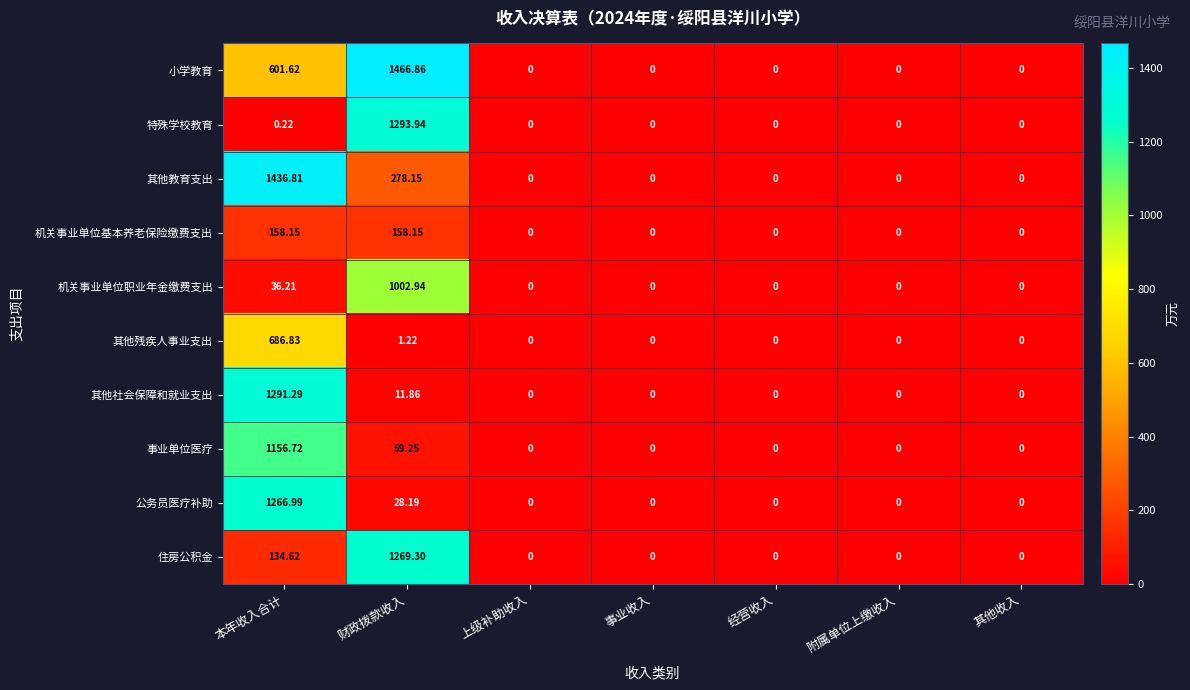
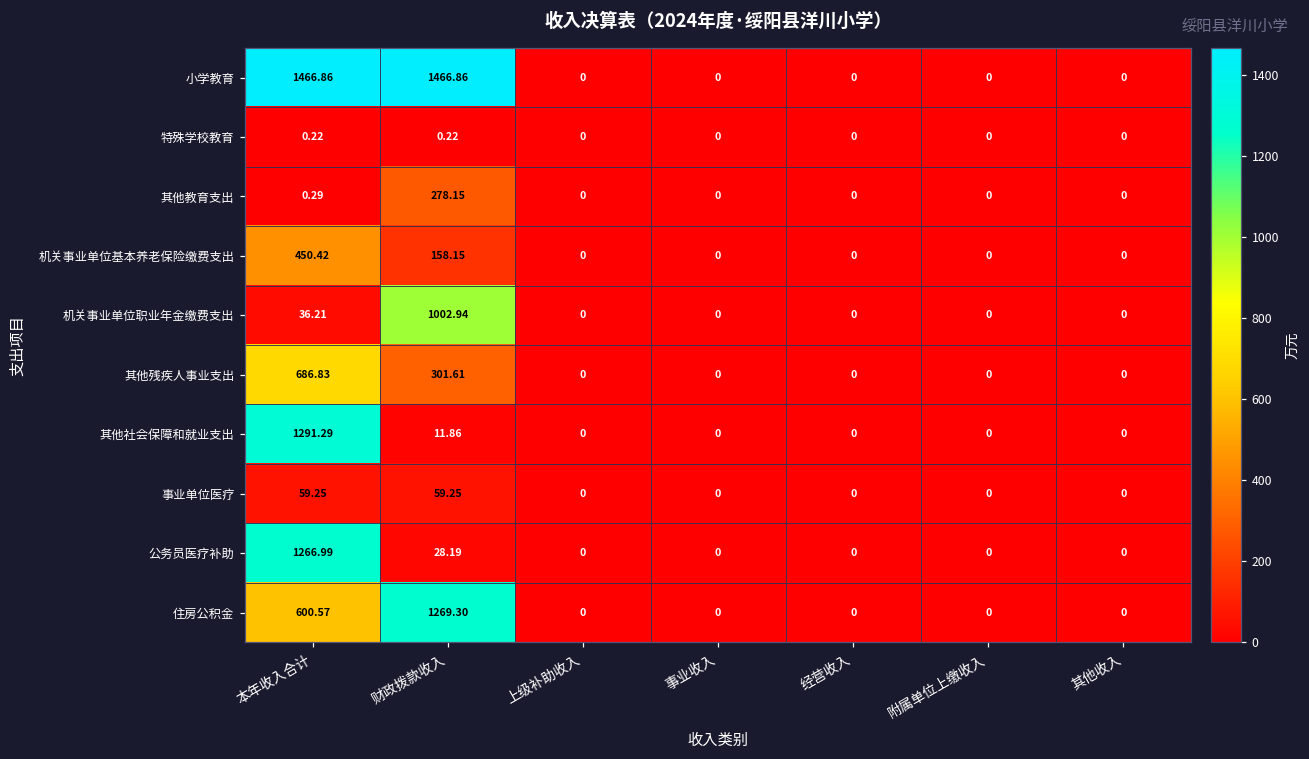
小学教育, 本年收入合计: 601.62 -> 1466.86
特殊学校教育, 财政拨款收入: 1293.94 -> 0.22
其他教育支出, 本年收入合计: 1436.81 -> 0.29
机关事业单位基本养老保险缴费支出, 本年收入合计: 158.15 -> 450.42
其他残疾人事业支出, 财政拨款收入: 1.22 -> 301.61
事业单位医疗, 本年收入合计: 1156.72 -> 59.25
住房公积金, 本年收入合计: 134.62 -> 600.57
